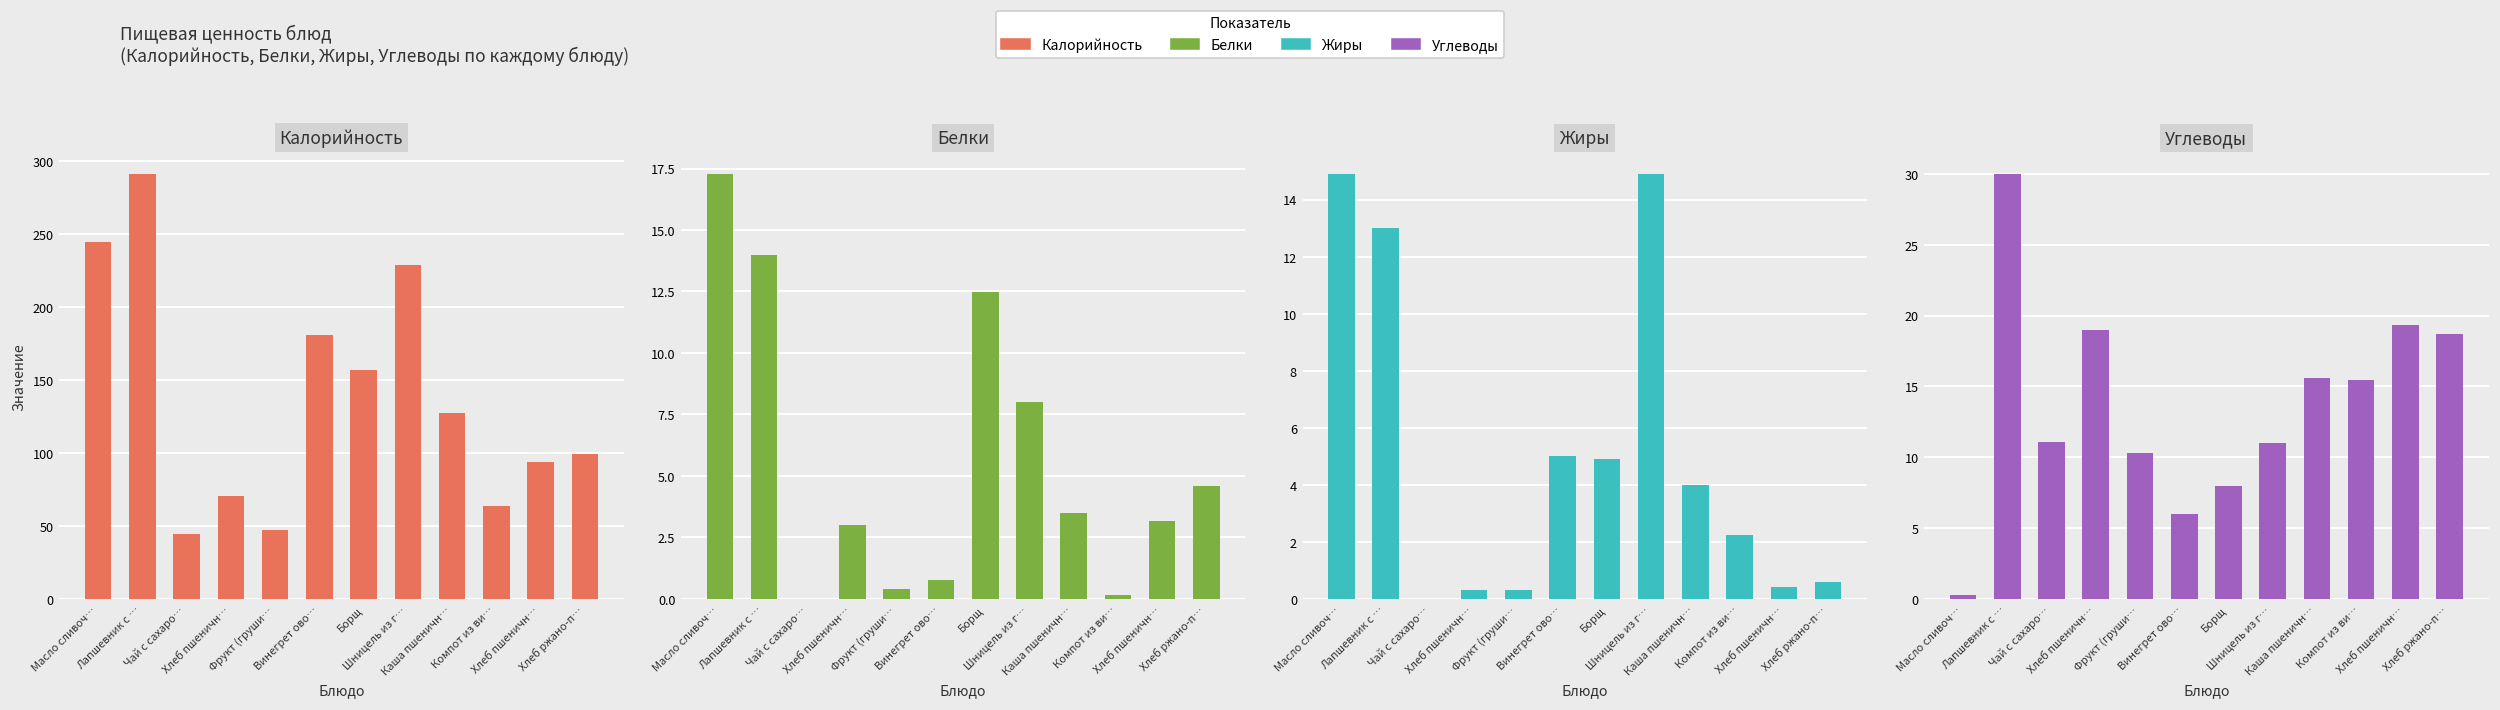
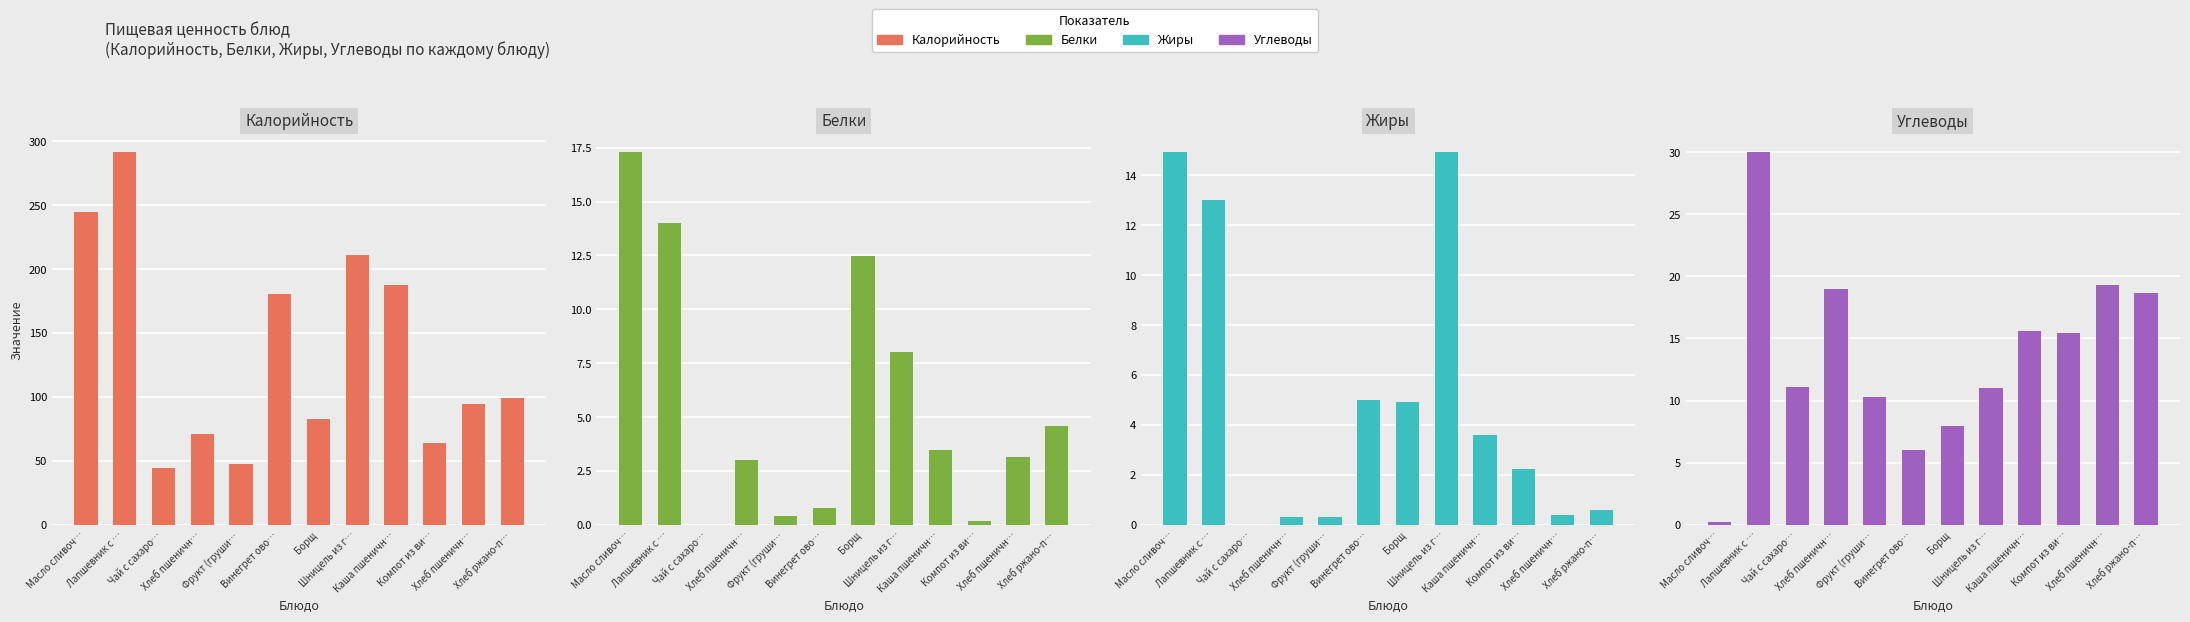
Калорийность, Борщ: 156 -> 82
Калорийность, Шницель из г…: 228 -> 211
Калорийность, Каша пшеничн…: 127 -> 187
Жиры, Каша пшеничн…: 4.0 -> 3.6
